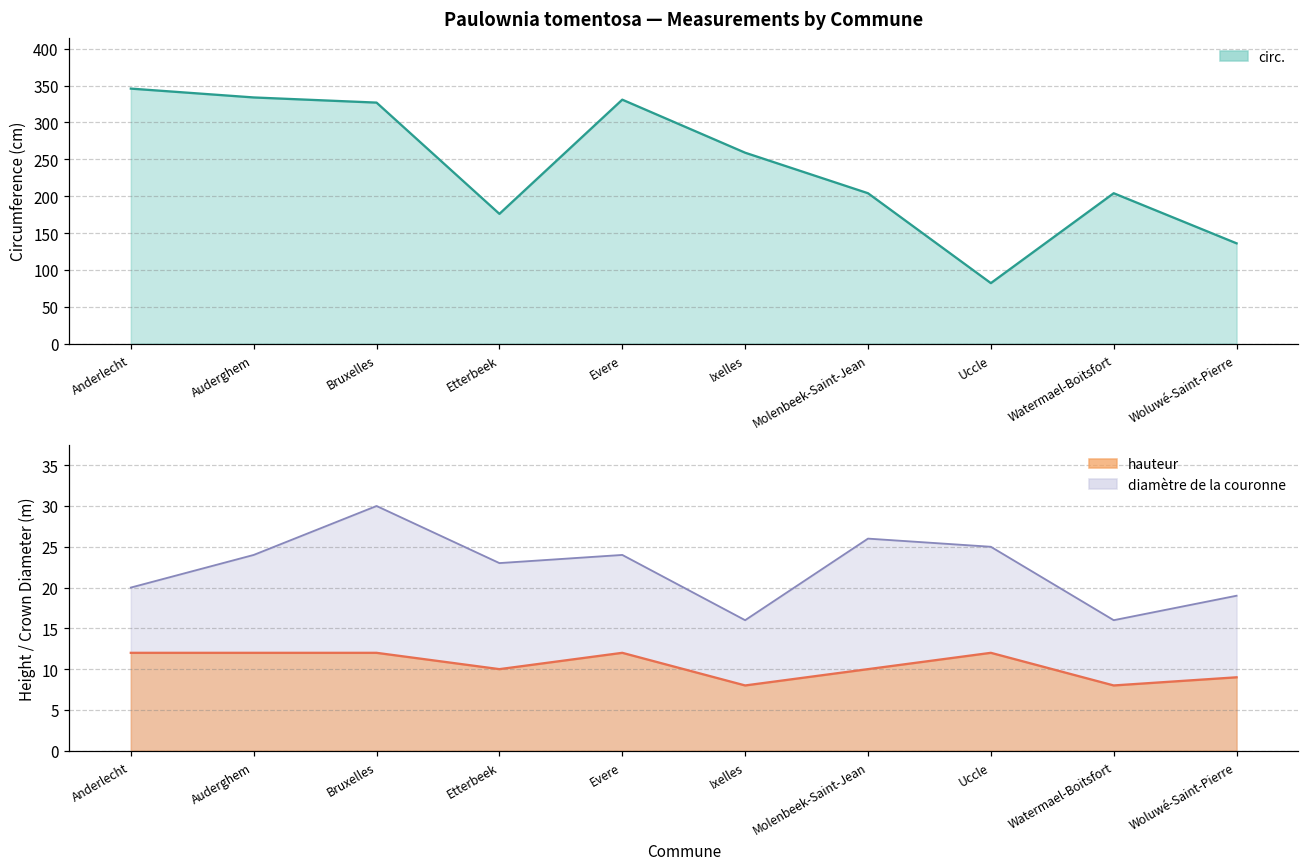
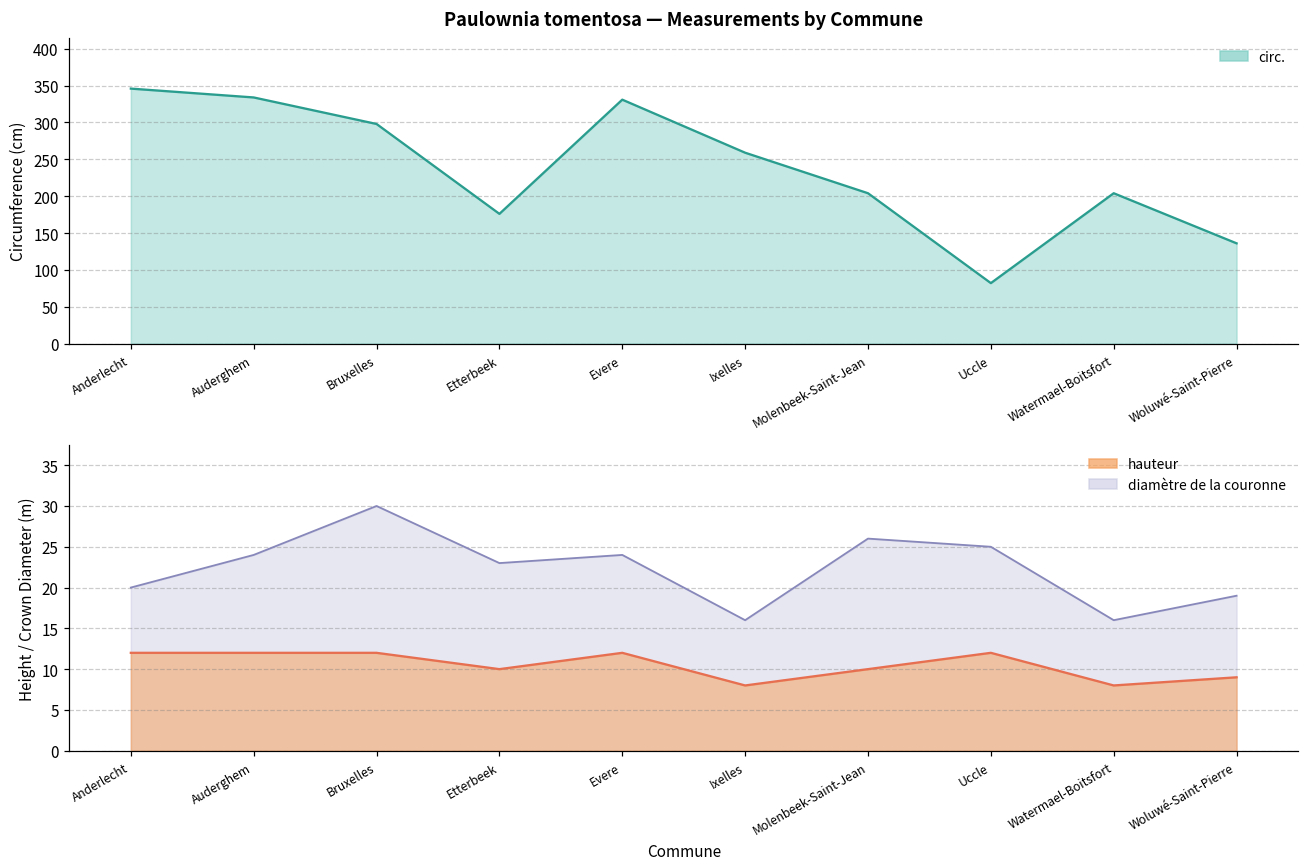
Paulownia tomentosa — Measurements by Commune, Bruxelles: 330 -> 300
